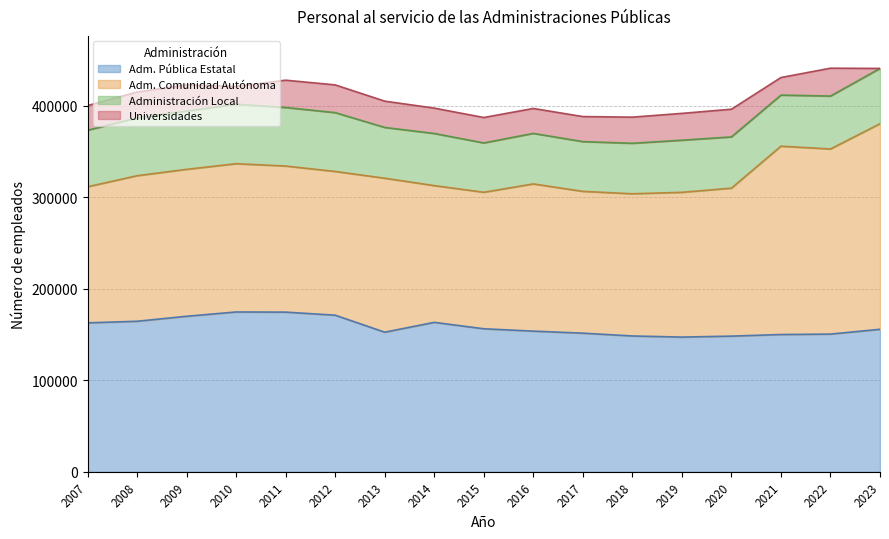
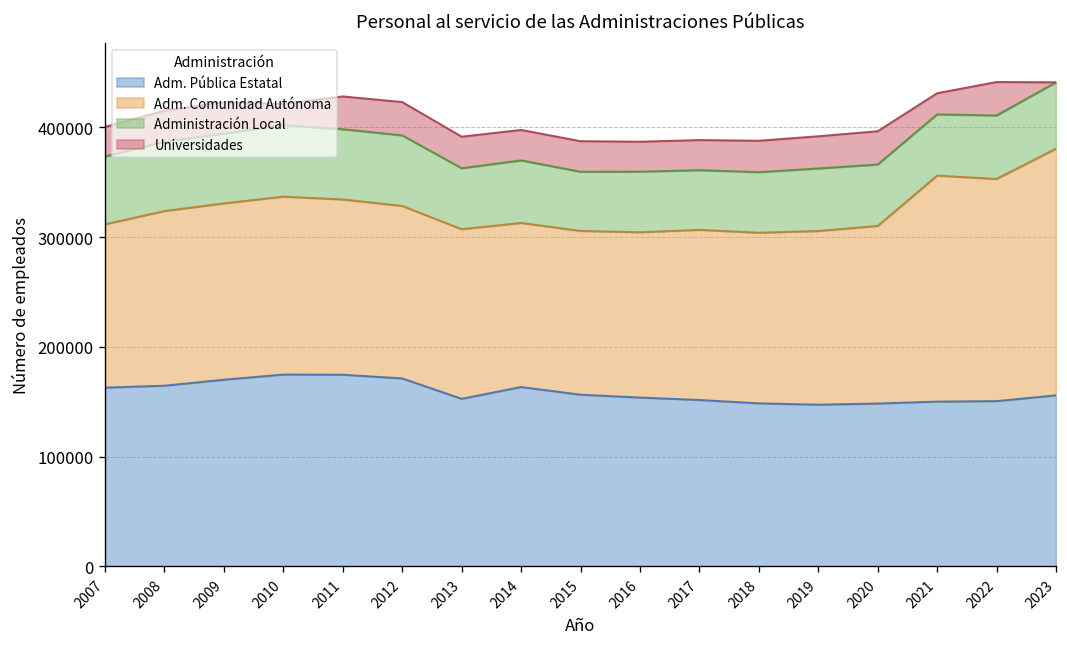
Adm. Comunidad Autónoma, 2013: 170000 -> 150000
Adm. Comunidad Autónoma, 2016: 160000 -> 150000
